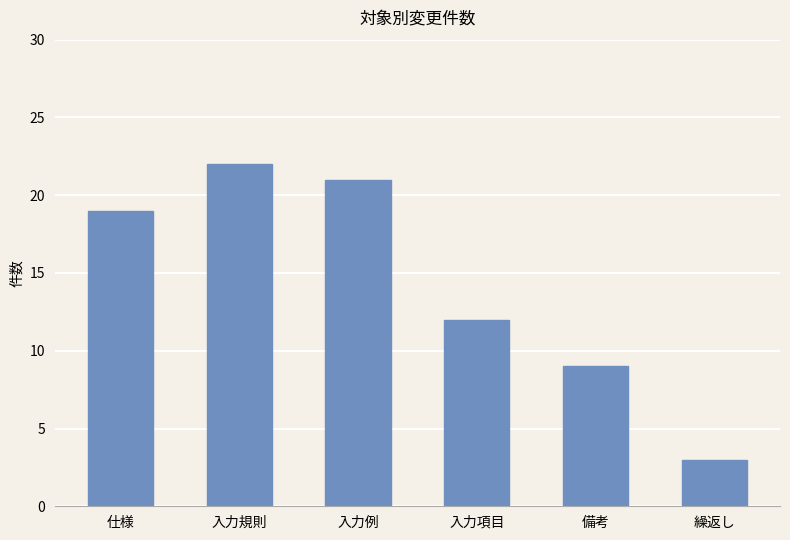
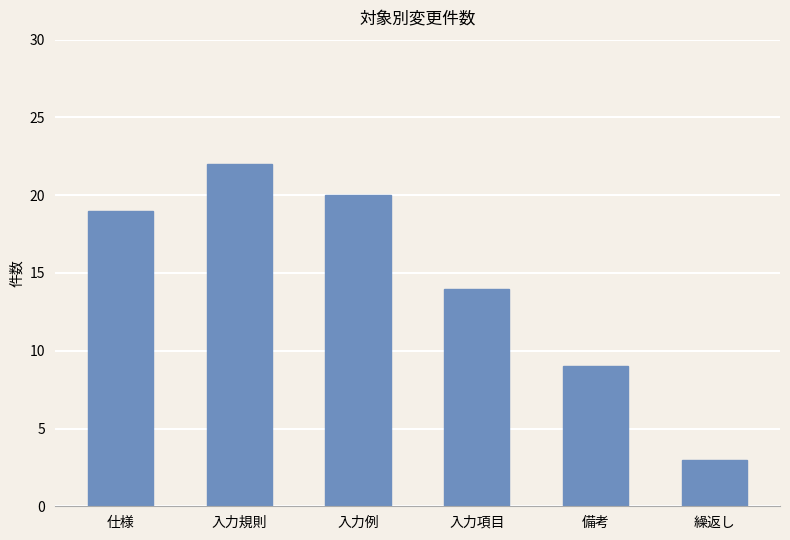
入力例: 21 -> 20
入力項目: 12 -> 14
